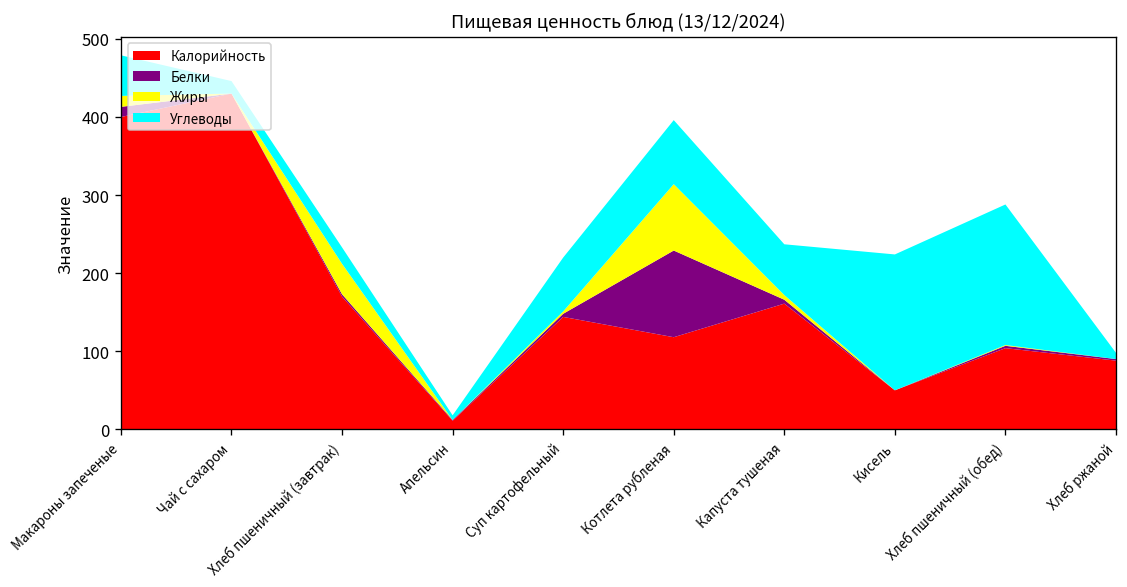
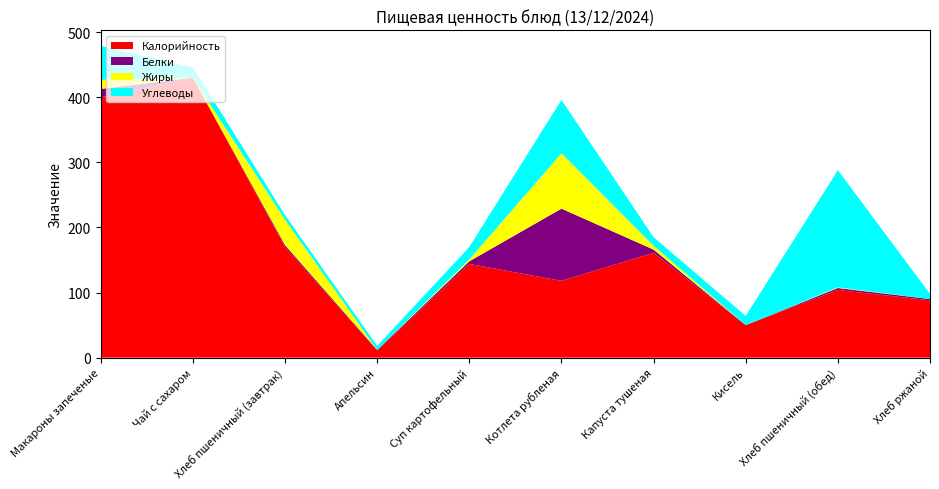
Углеводы, Хлеб пшеничный (завтрак): 20 -> 10
Углеводы, Суп картофельный: 70 -> 20
Углеводы, Капуста тушеная: 70 -> 10
Углеводы, Кисель: 170 -> 10
